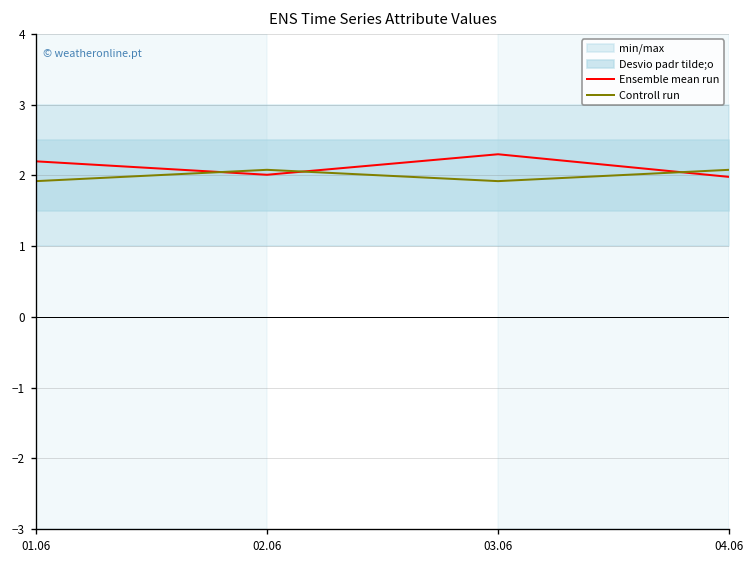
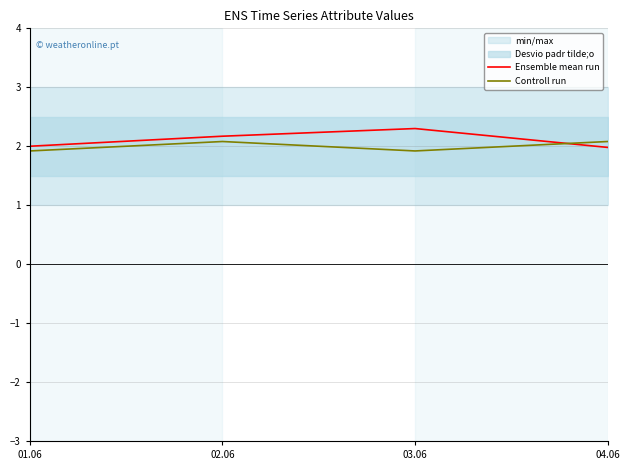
Ensemble mean run, 01.06: 2.2 -> 2.0
Ensemble mean run, 02.06: 2.0 -> 2.2
